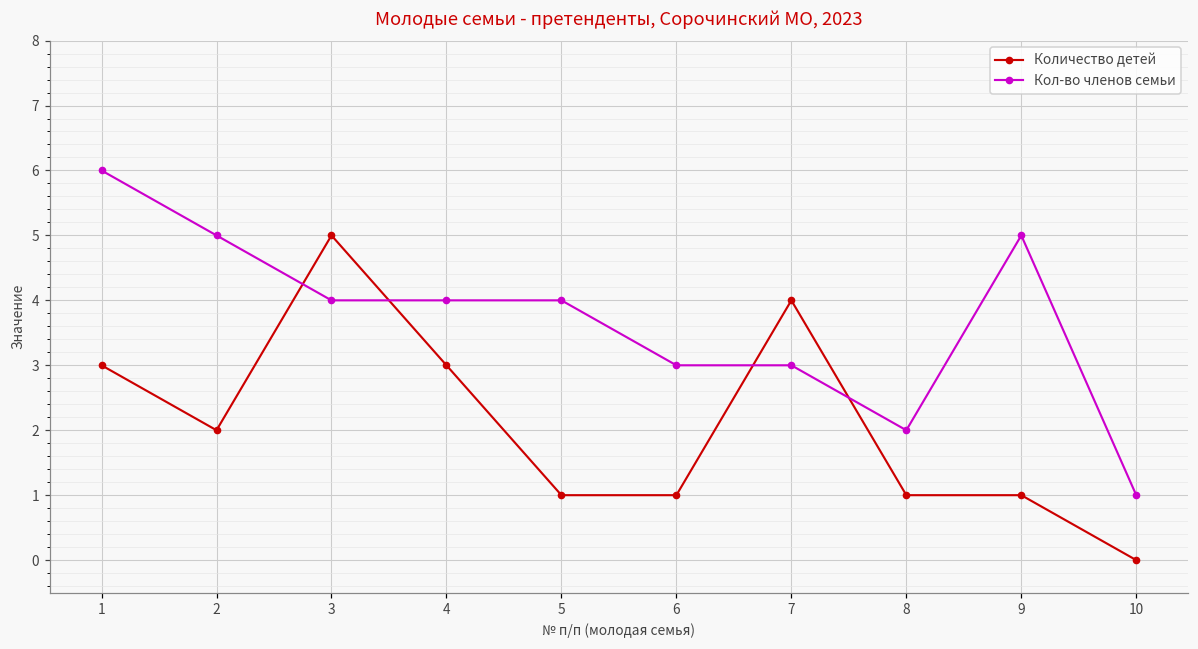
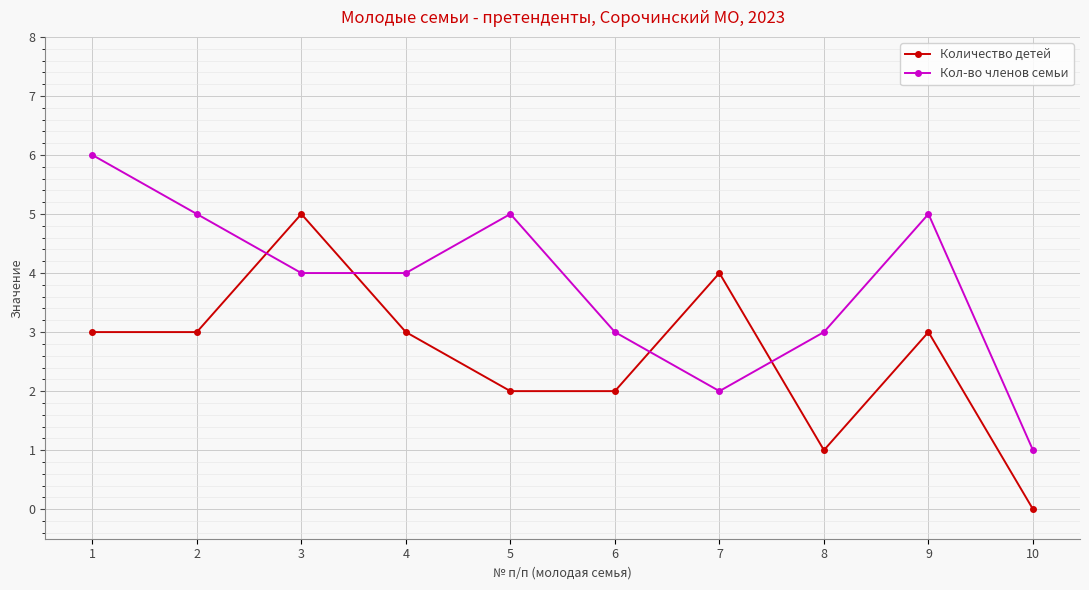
Количество детей, 2: 2 -> 3
Количество детей, 5: 1 -> 2
Кол-во членов семьи, 5: 4 -> 5
Количество детей, 6: 1 -> 2
Кол-во членов семьи, 7: 3 -> 2
Кол-во членов семьи, 8: 2 -> 3
Количество детей, 9: 1 -> 3
